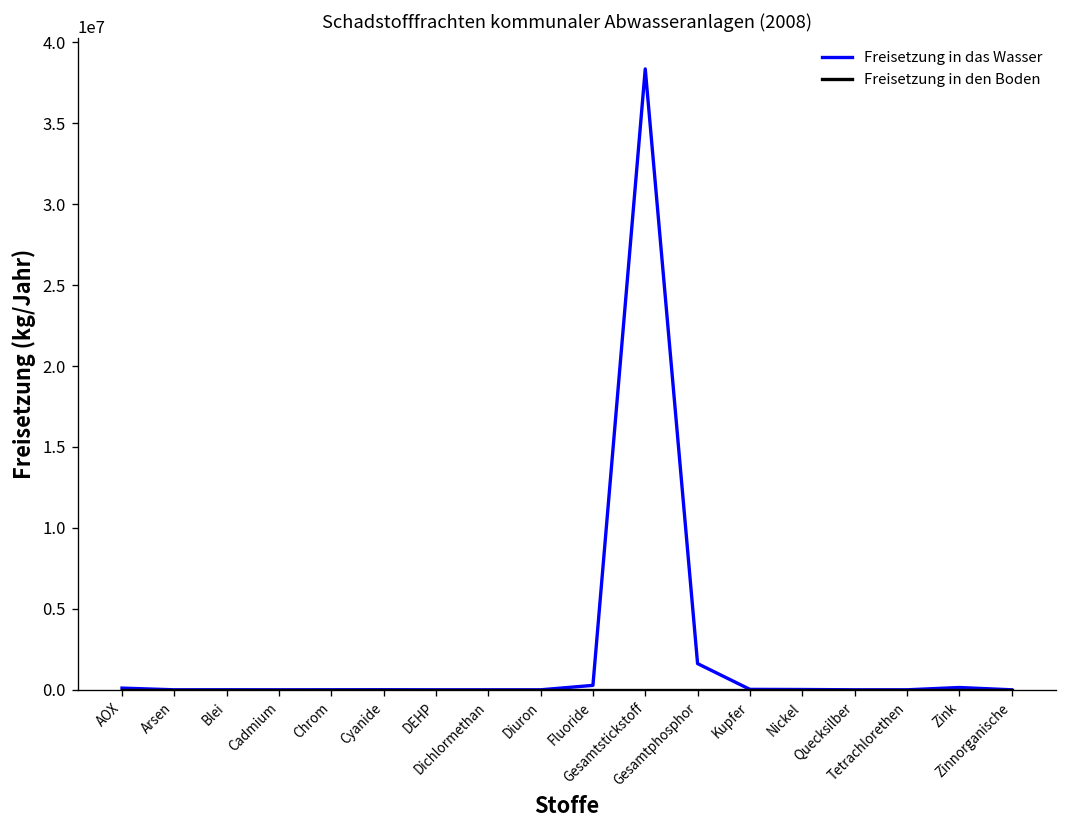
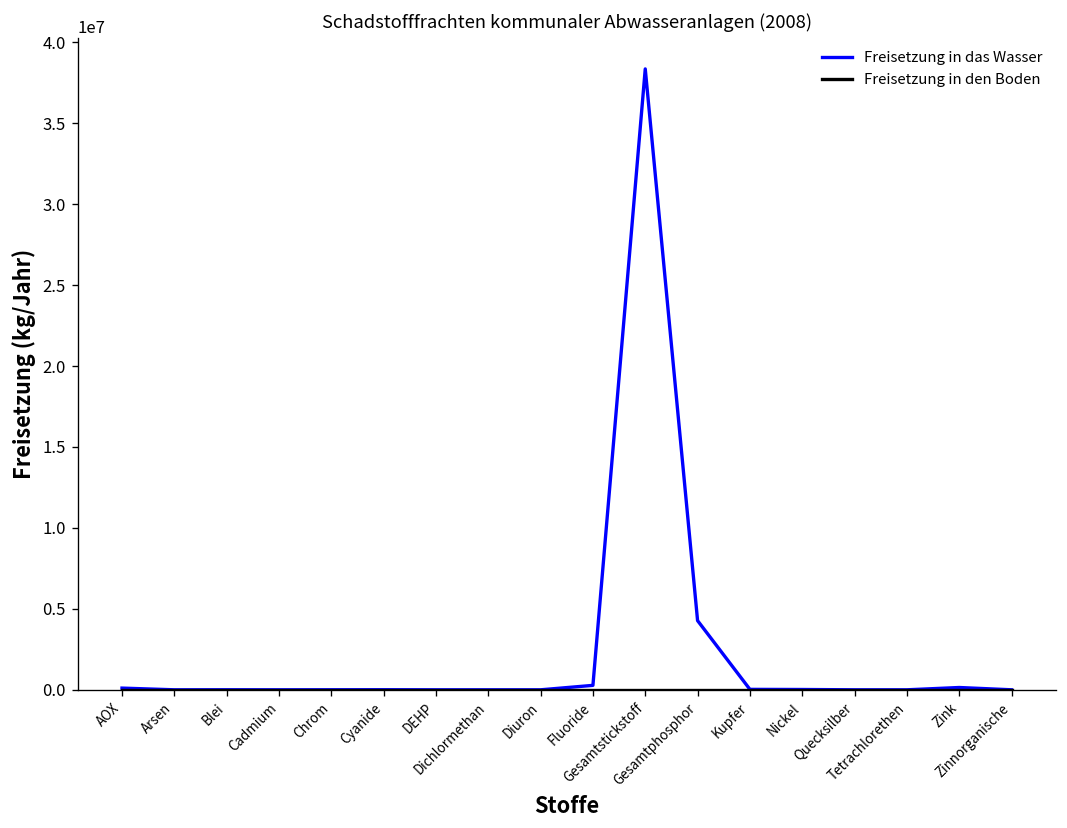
Freisetzung in das Wasser, Gesamtphosphor: 1600000 -> 4300000
